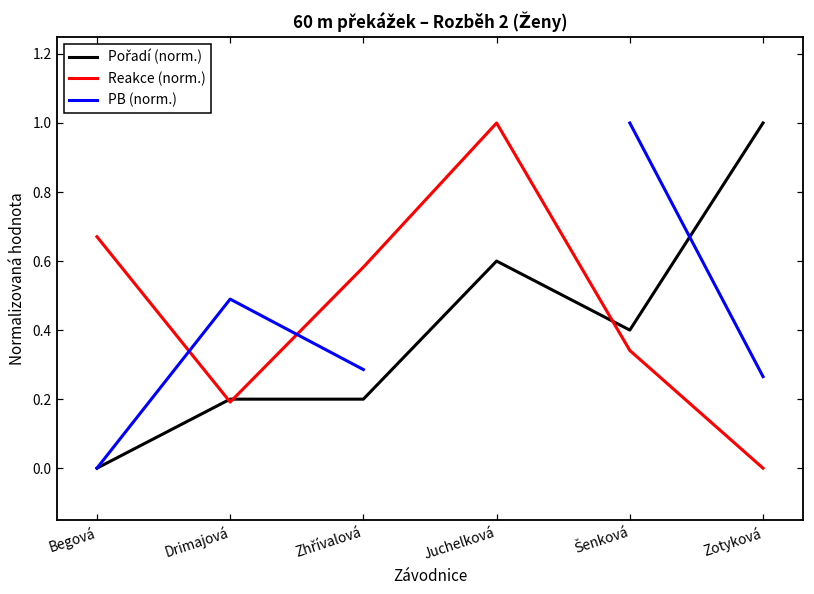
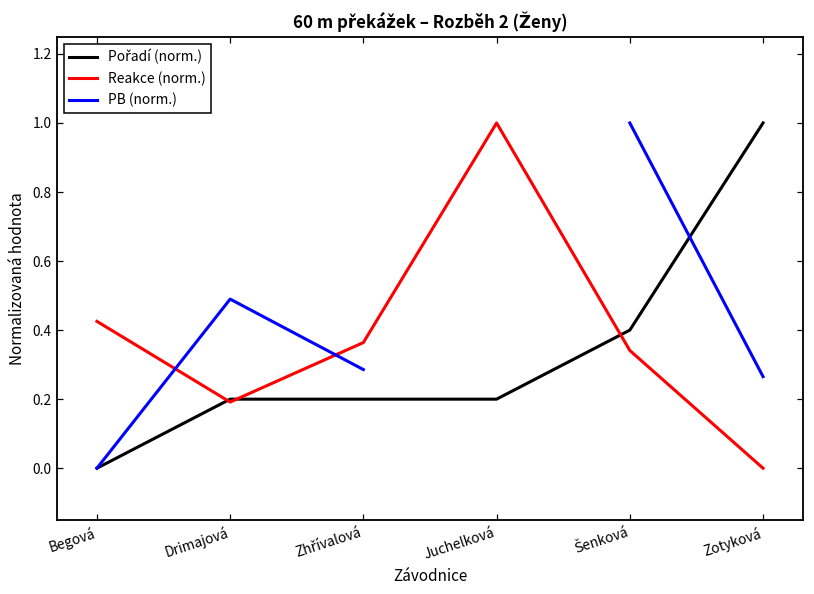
Reakce (norm.), Begová: 0.67 -> 0.43
Reakce (norm.), Zhřívalová: 0.58 -> 0.36
Pořadí (norm.), Juchelková: 0.60 -> 0.20
